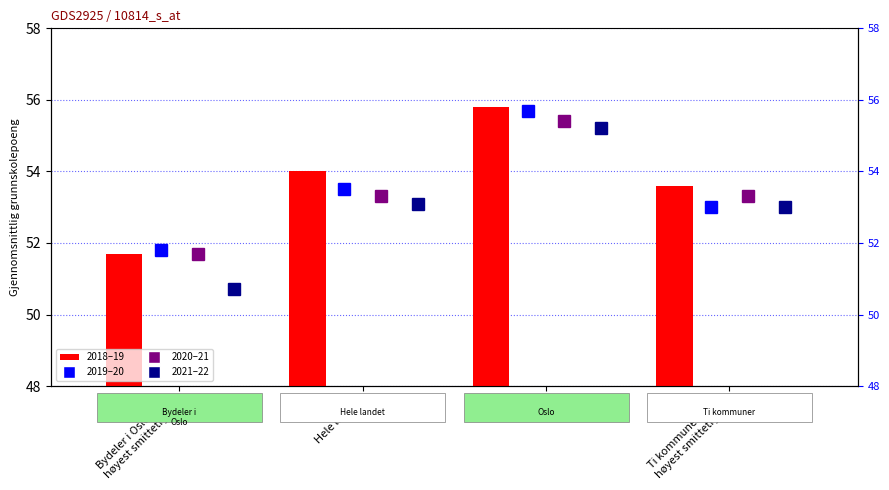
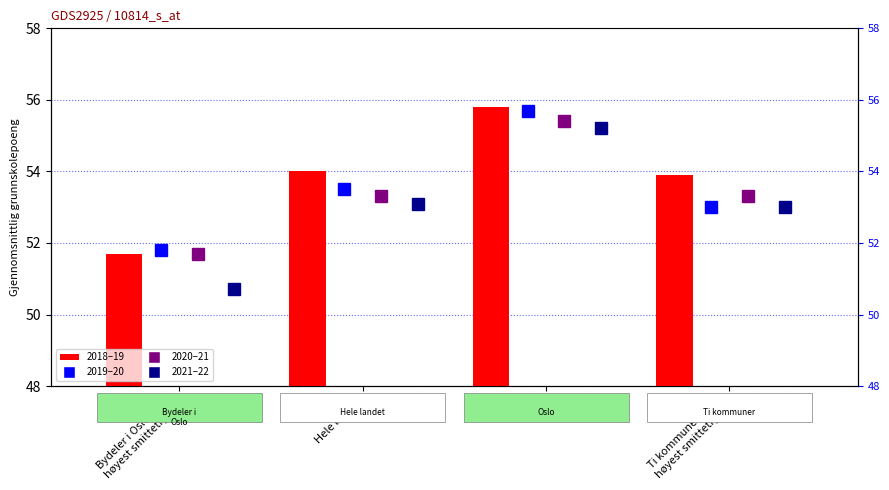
2018–19, Ti kommuner med høyest smittetrykk: 53.6 -> 53.9
